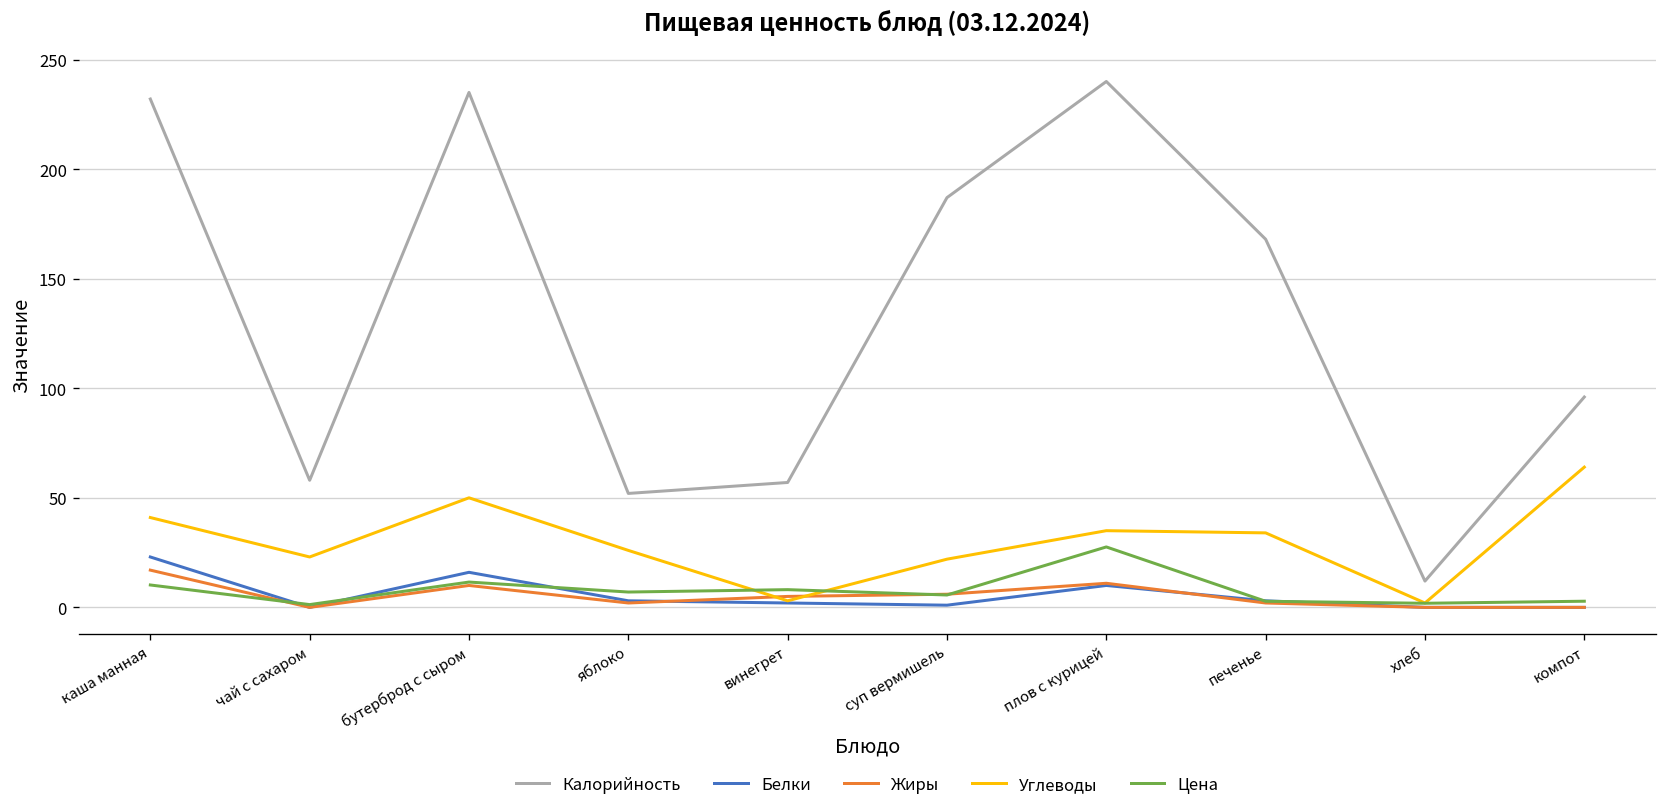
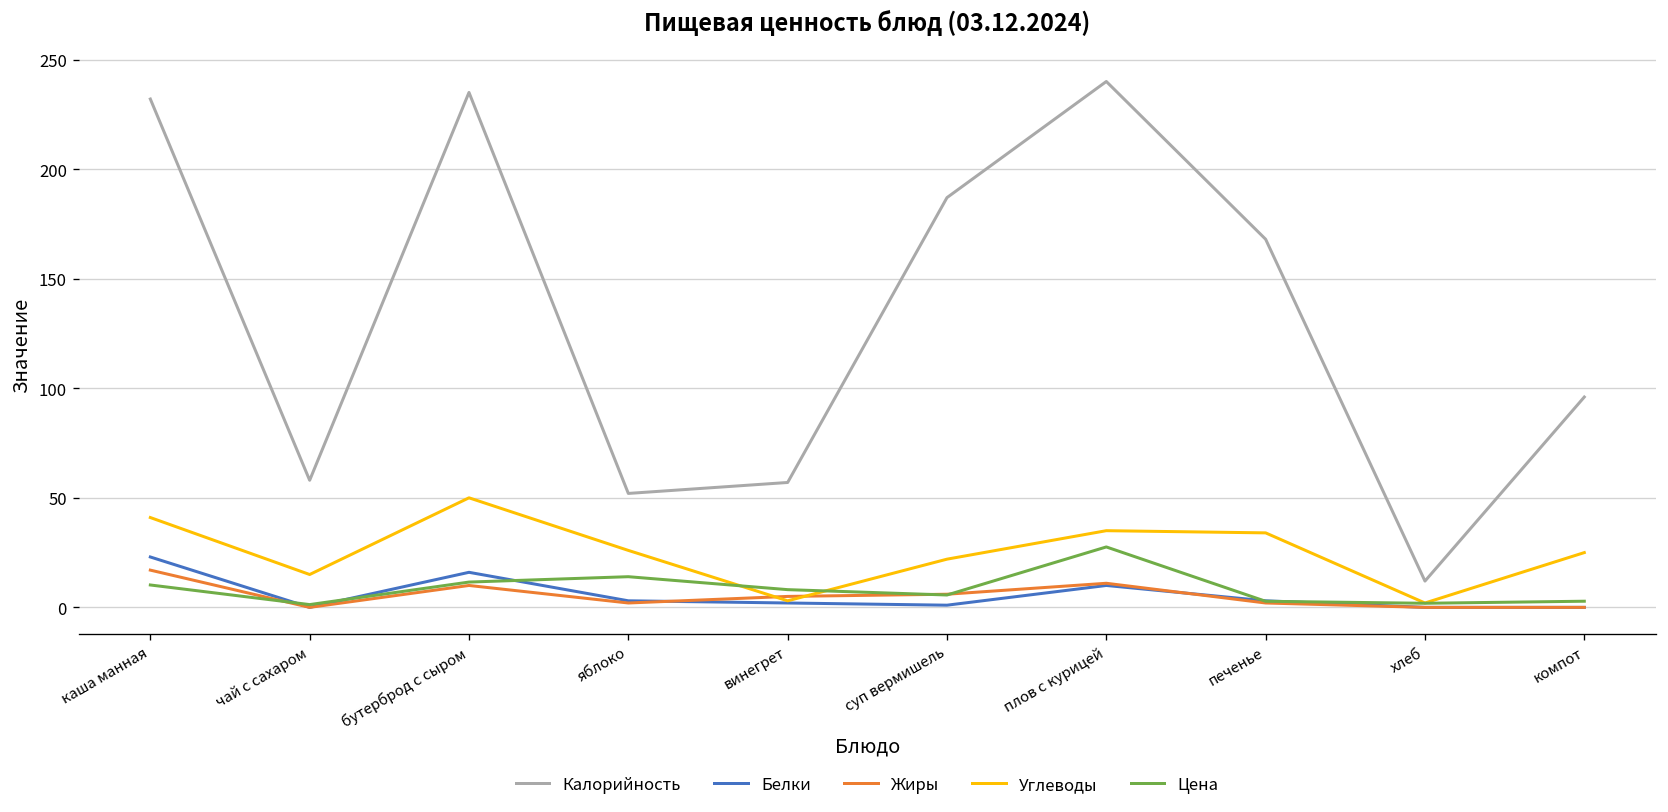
Углеводы, чай с сахаром: 23 -> 15
Цена, яблоко: 7 -> 14
Углеводы, компот: 64 -> 25
